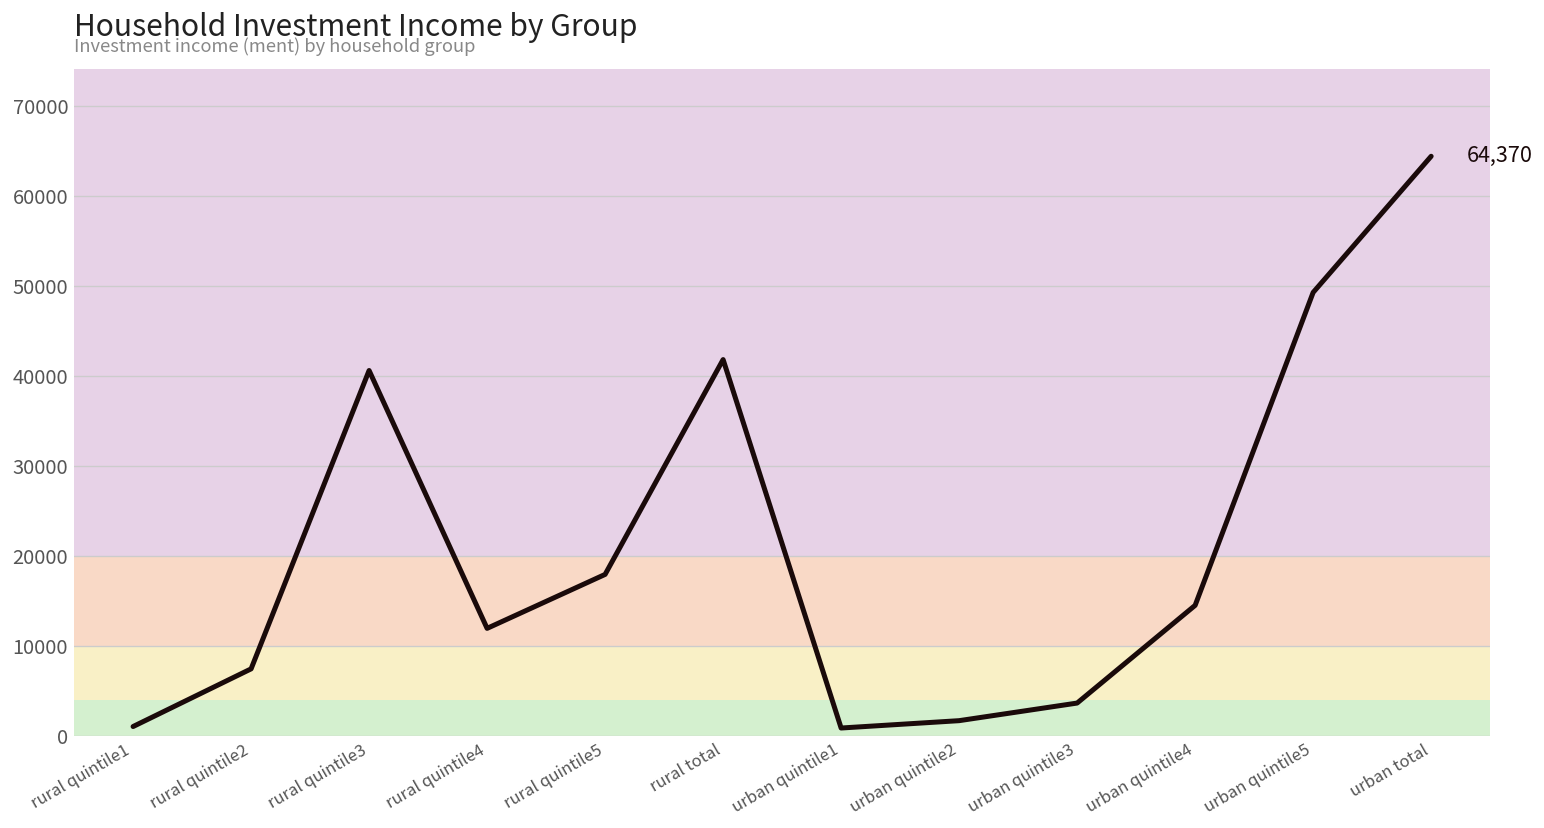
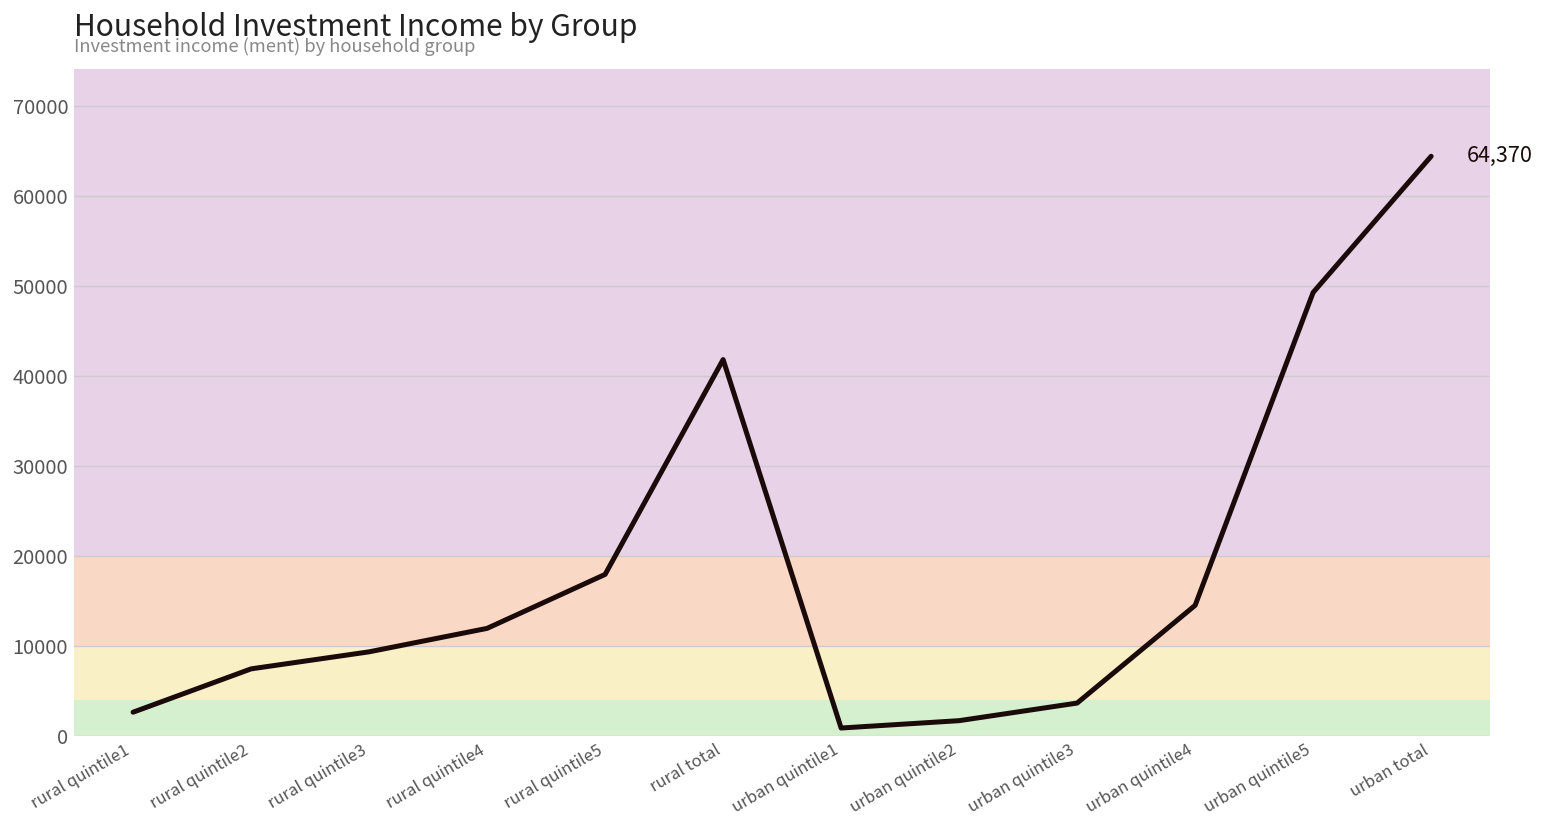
rural quintile1: 1000 -> 3000
rural quintile3: 41000 -> 9000
